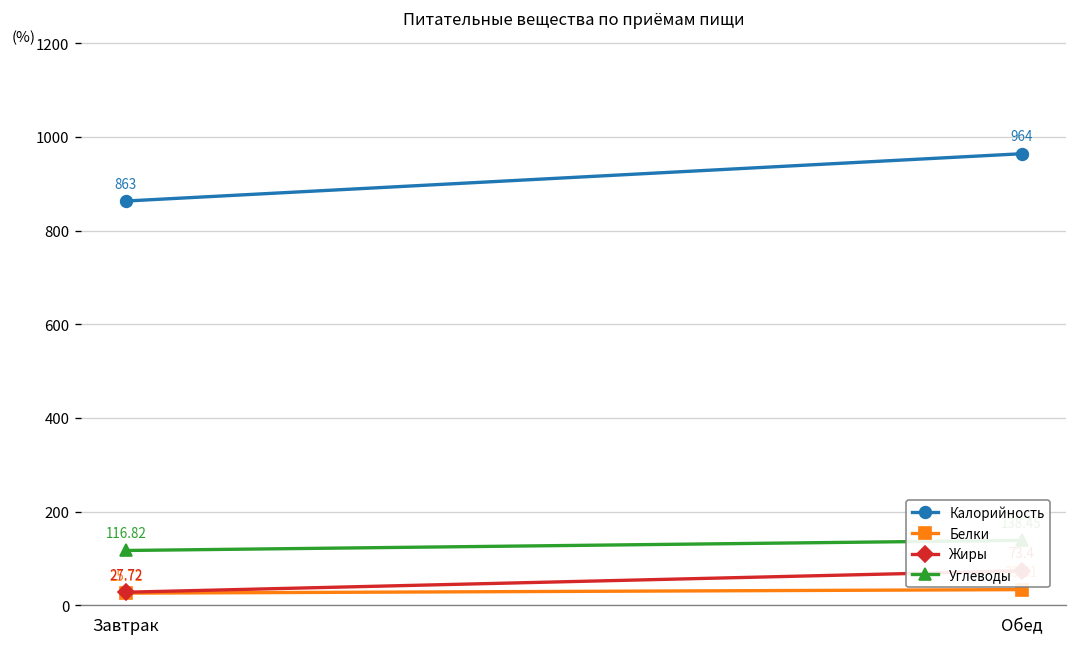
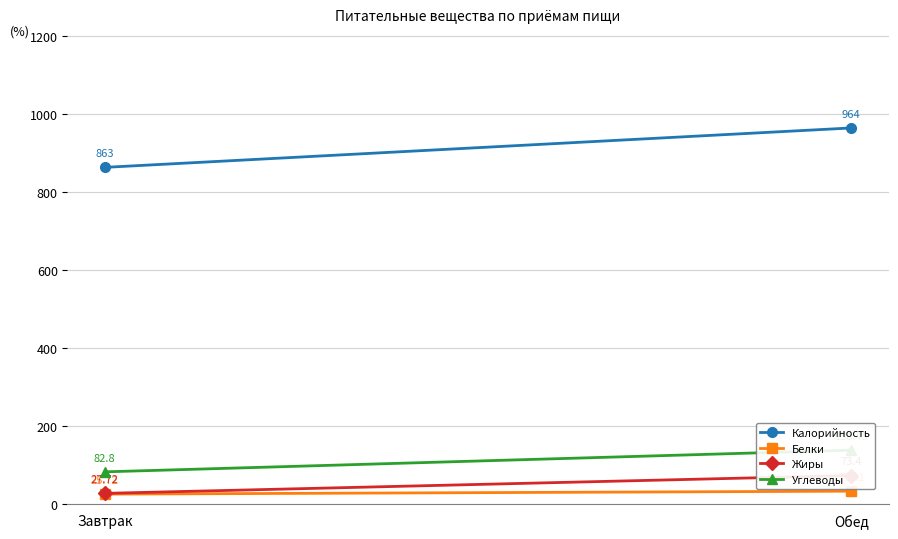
Углеводы, Завтрак: 116.82 -> 82.8
